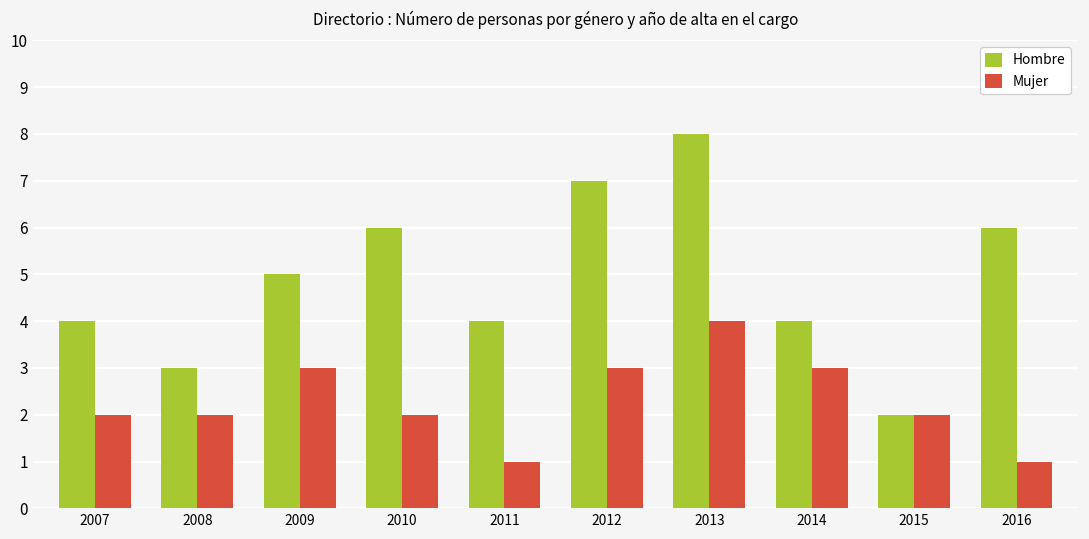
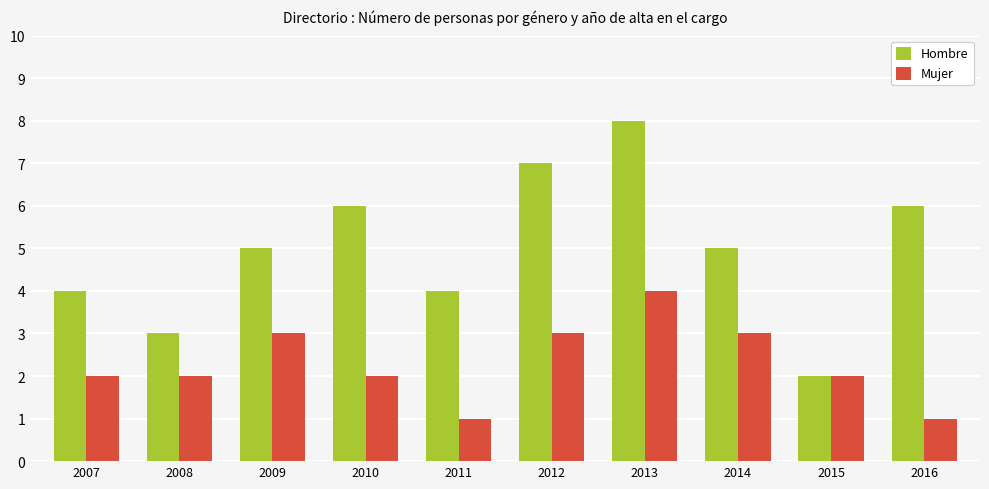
Hombre, 2014: 4 -> 5
